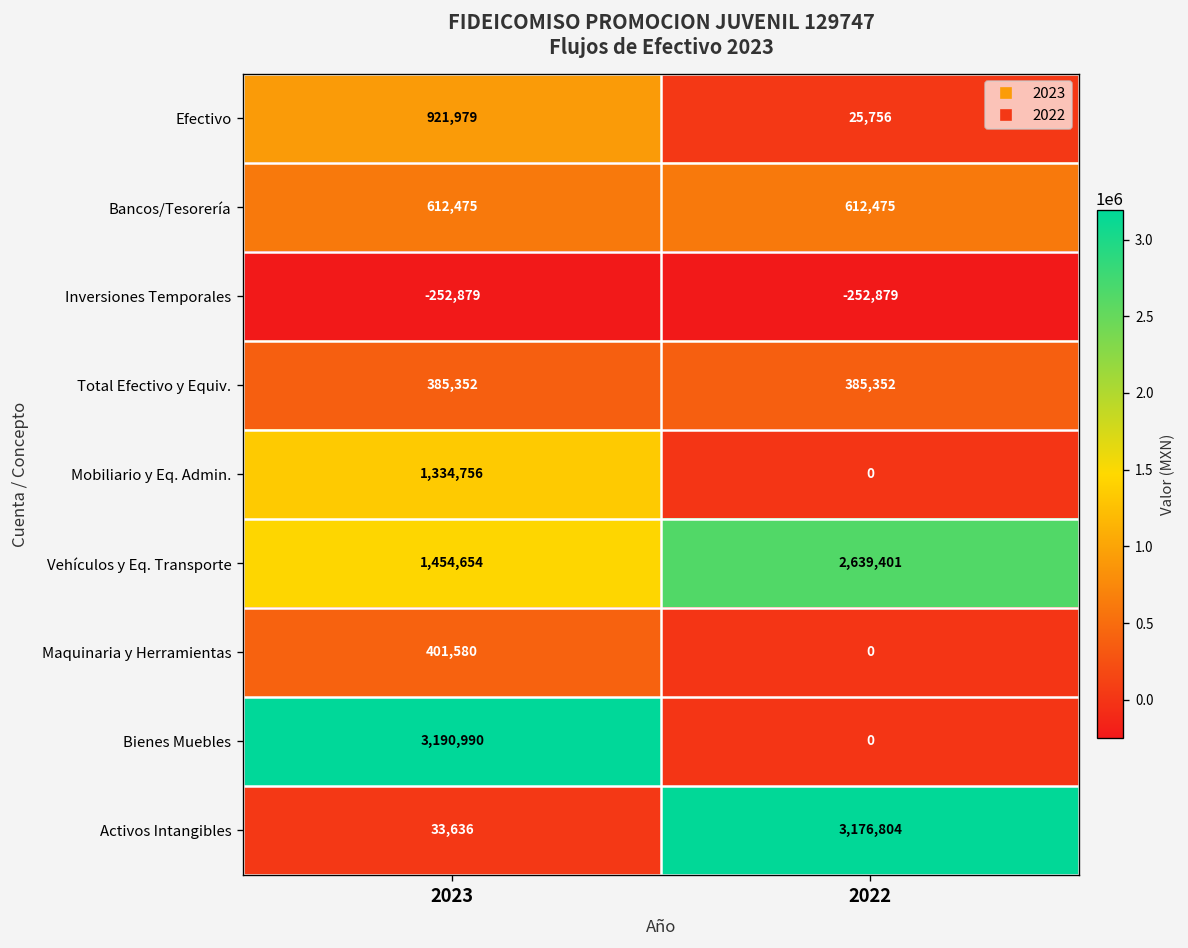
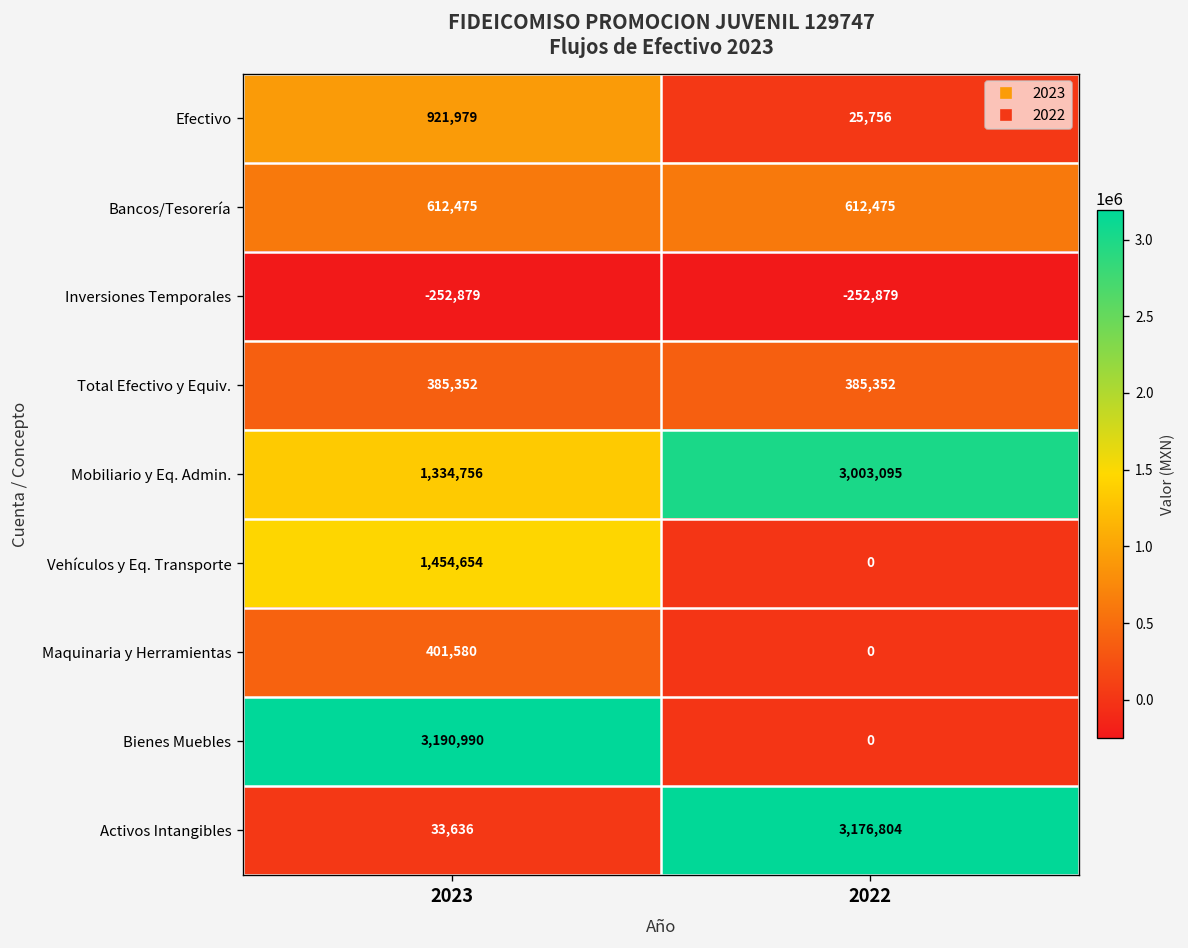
Mobiliario y Eq. Admin., 2022: 0 -> 3,003,095
Vehículos y Eq. Transporte, 2022: 2,639,401 -> 0
